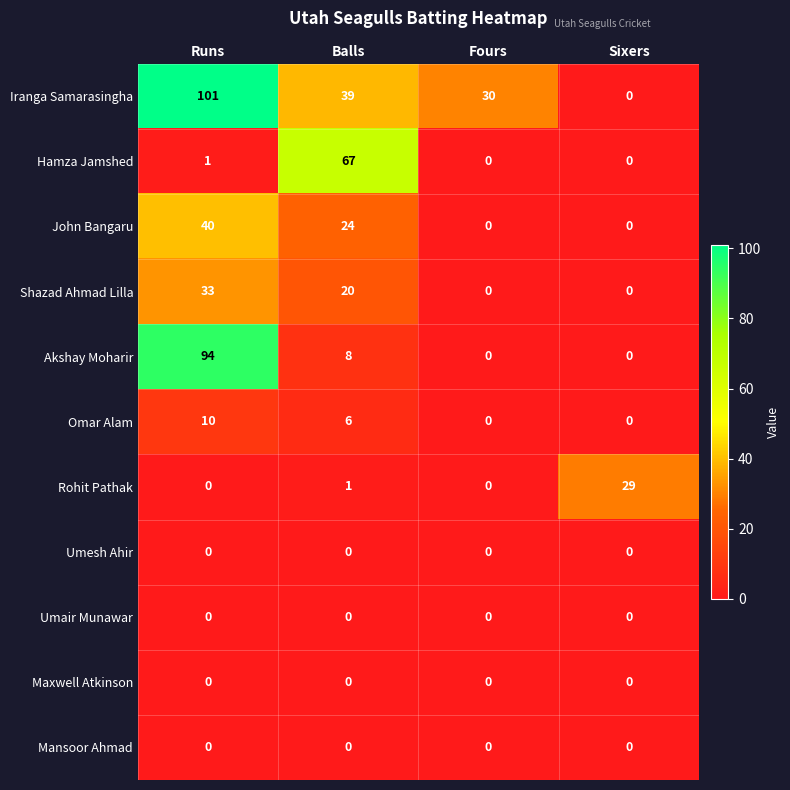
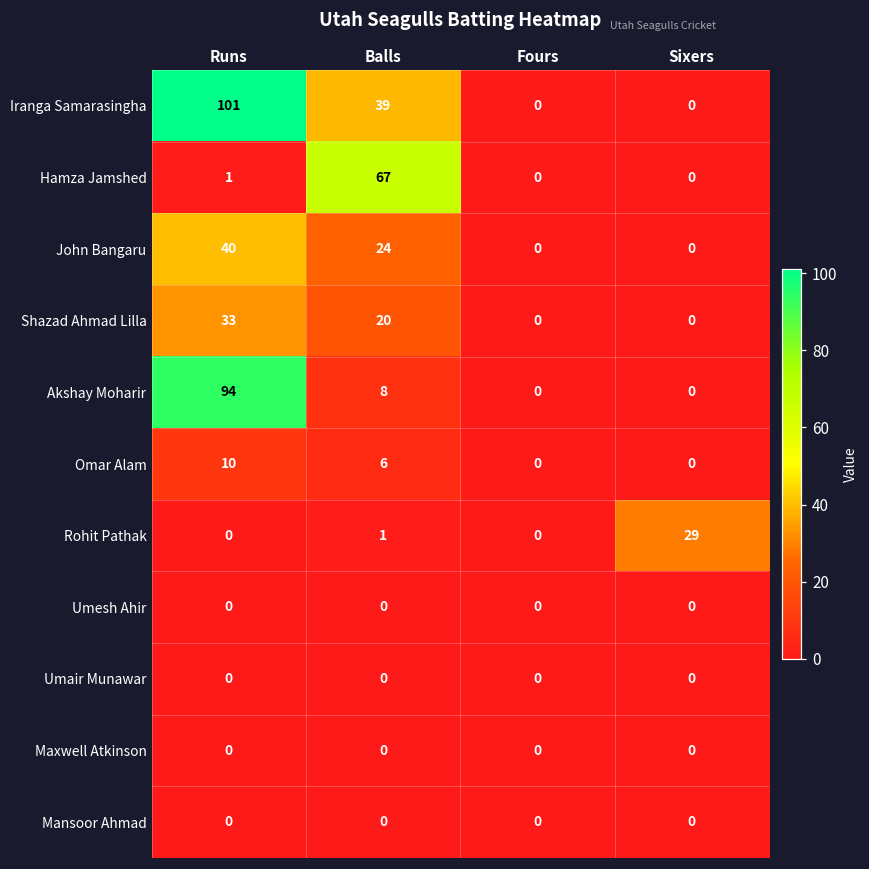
Iranga Samarasingha, Fours: 30 -> 0
